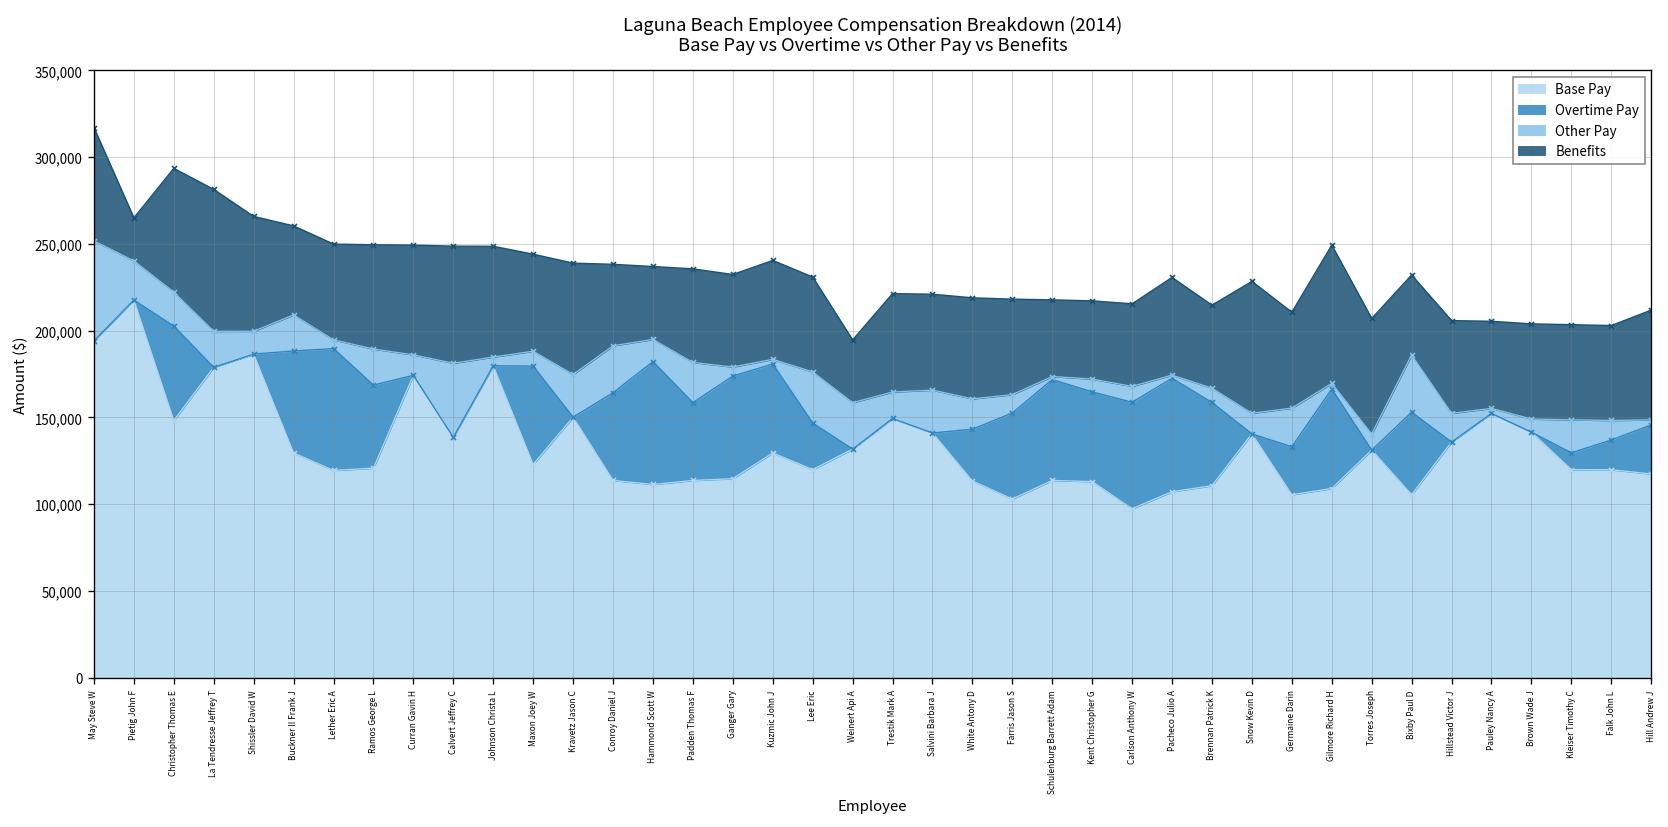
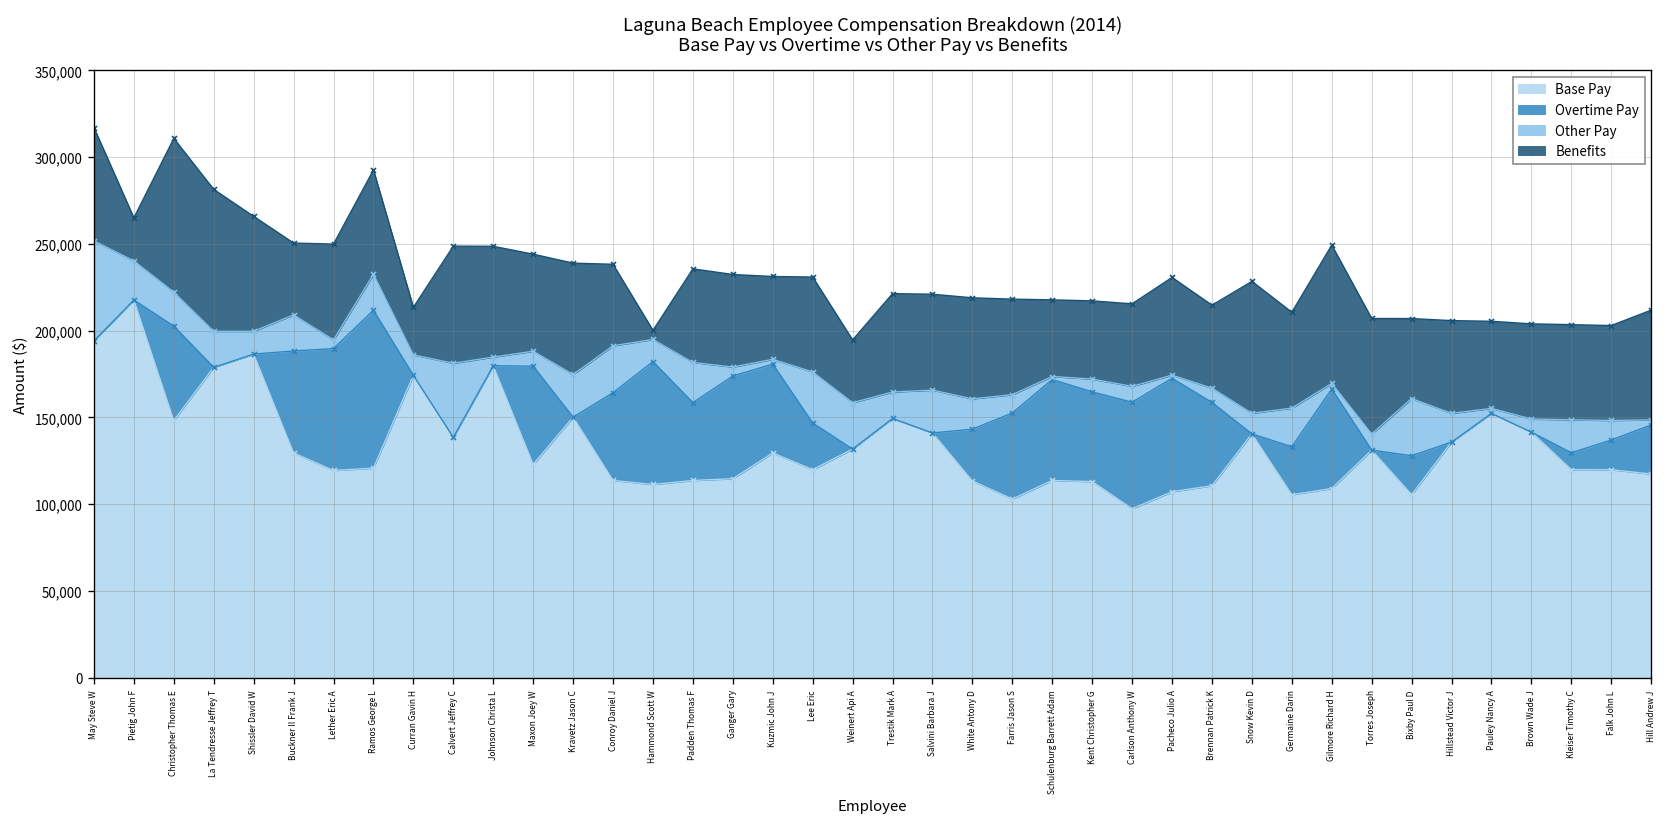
Benefits, Christopher Thomas E: 71,000 -> 89,000
Benefits, Buckner II Frank J: 51,000 -> 41,000
Overtime Pay, Ramos George L: 48,000 -> 91,000
Benefits, Curran Gavin H: 63,000 -> 27,000
Benefits, Hammond Scott W: 42,000 -> 5,000
Benefits, Kuzmic John J: 57,000 -> 48,000
Overtime Pay, Bixby Paul D: 48,000 -> 22,000
